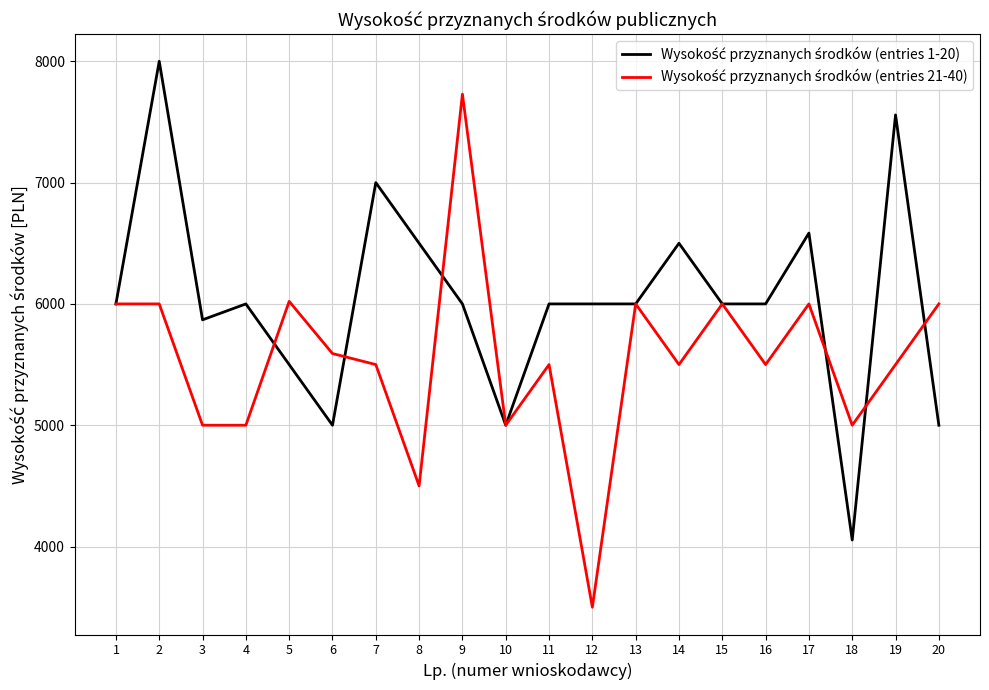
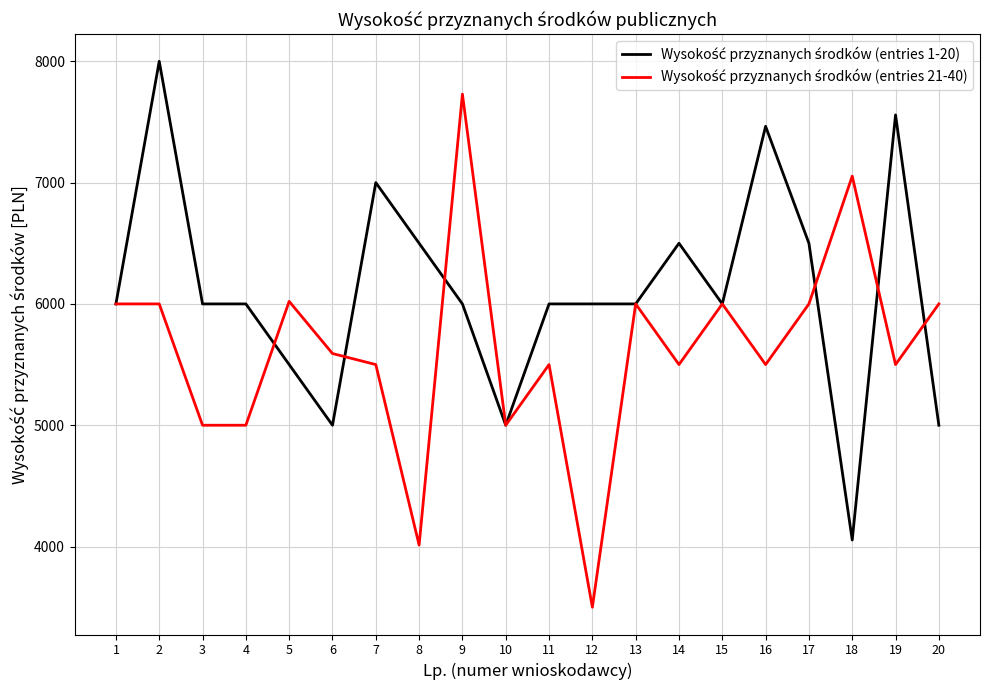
Wysokość przyznanych środków (entries 1-20), 3: 5870 -> 6000
Wysokość przyznanych środków (entries 21-40), 8: 4500 -> 4010
Wysokość przyznanych środków (entries 1-20), 16: 6000 -> 7460
Wysokość przyznanych środków (entries 1-20), 17: 6580 -> 6500
Wysokość przyznanych środków (entries 21-40), 18: 5000 -> 7050
